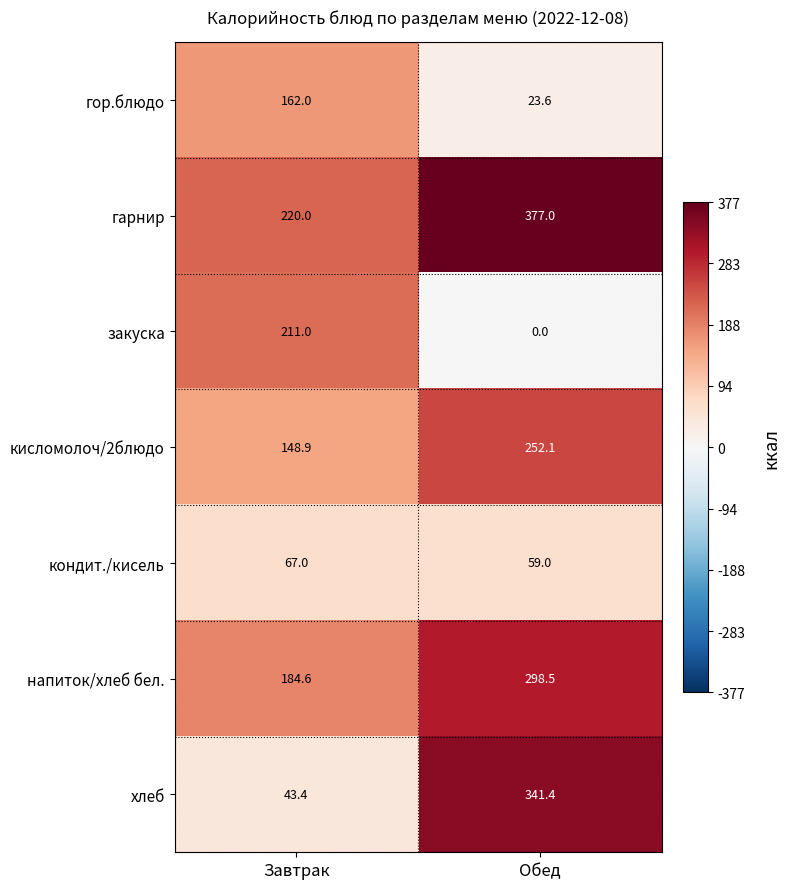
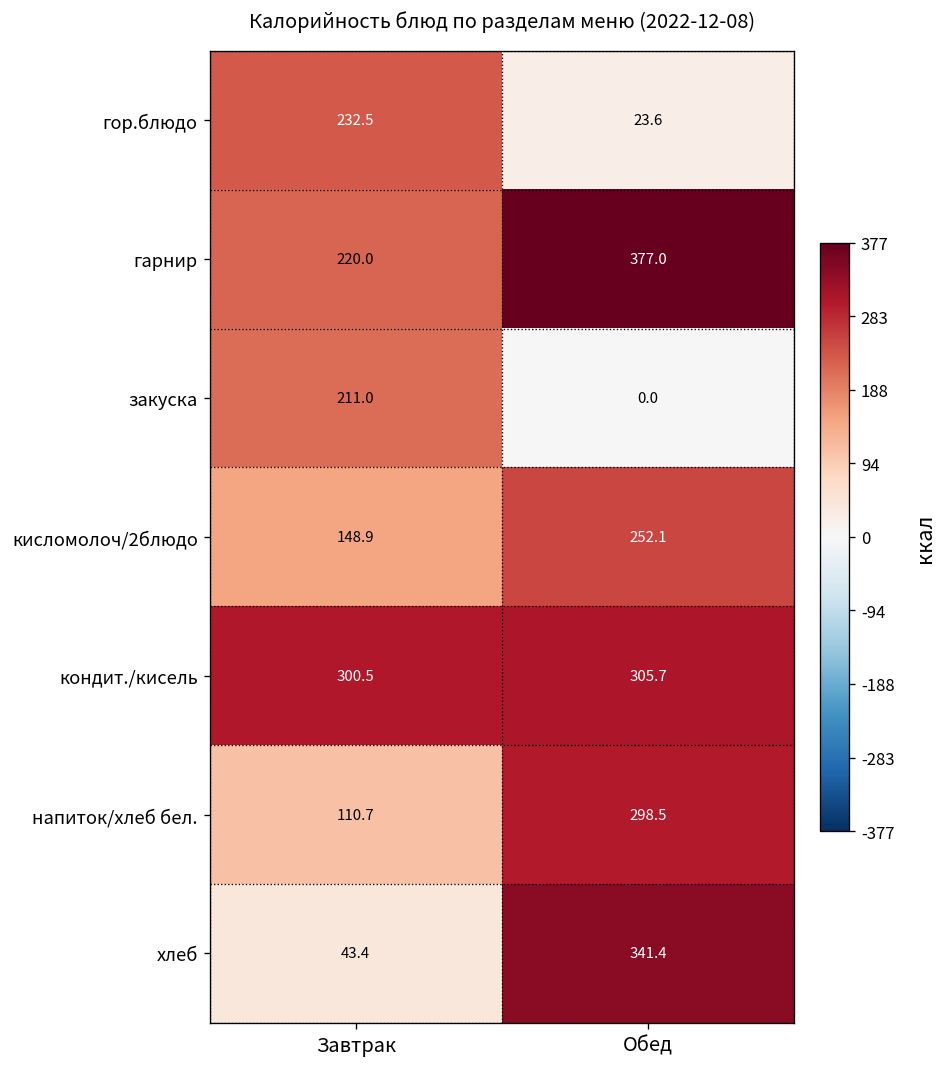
гор.блюдо, Завтрак: 162.0 -> 232.5
кондит./кисель, Завтрак: 67.0 -> 300.5
кондит./кисель, Обед: 59.0 -> 305.7
напиток/хлеб бел., Завтрак: 184.6 -> 110.7
